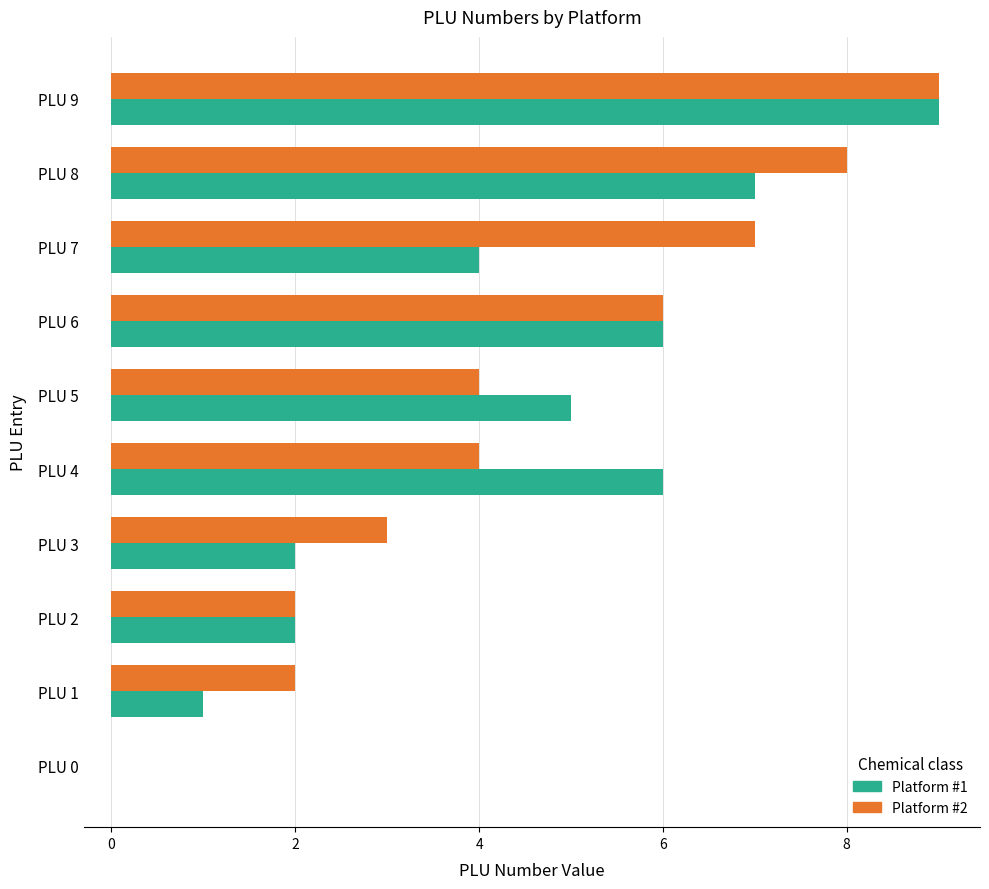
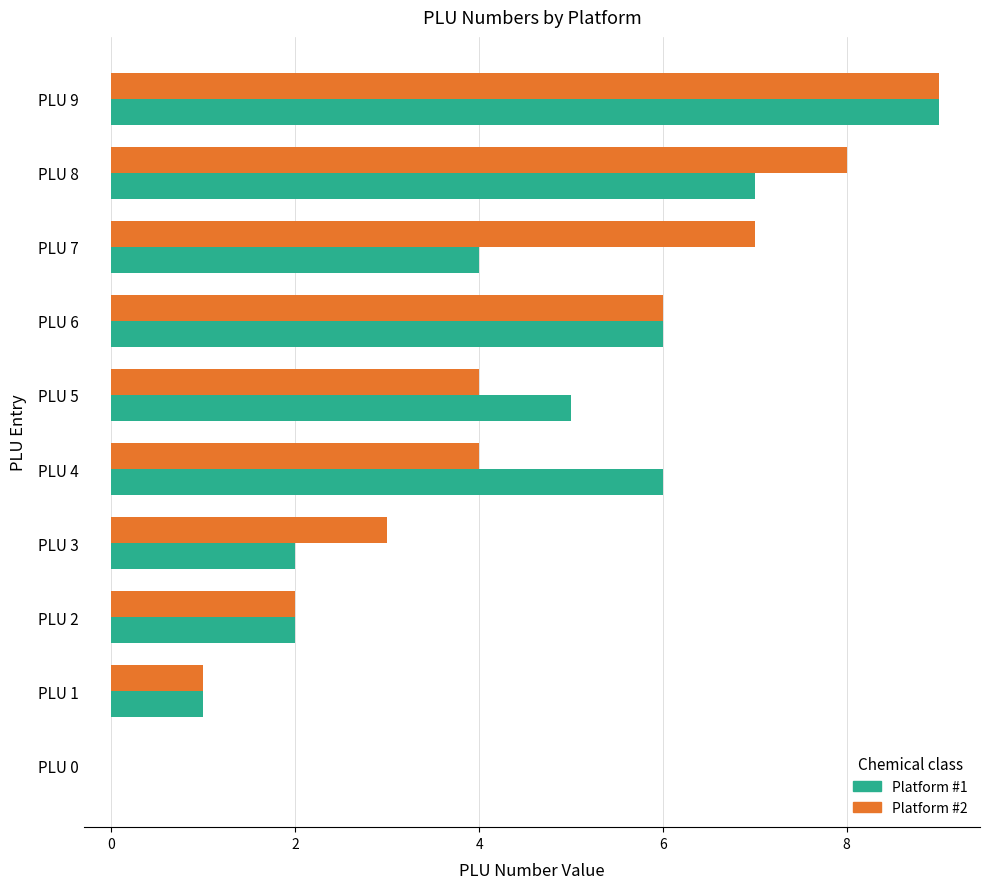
Platform #2, PLU 1: 2 -> 1
